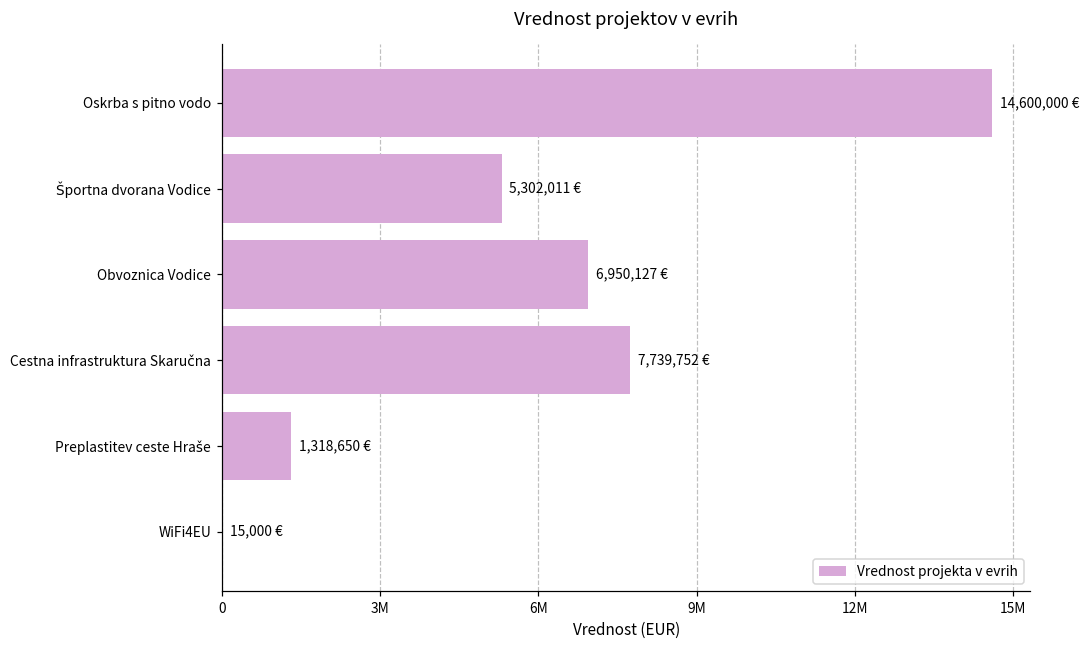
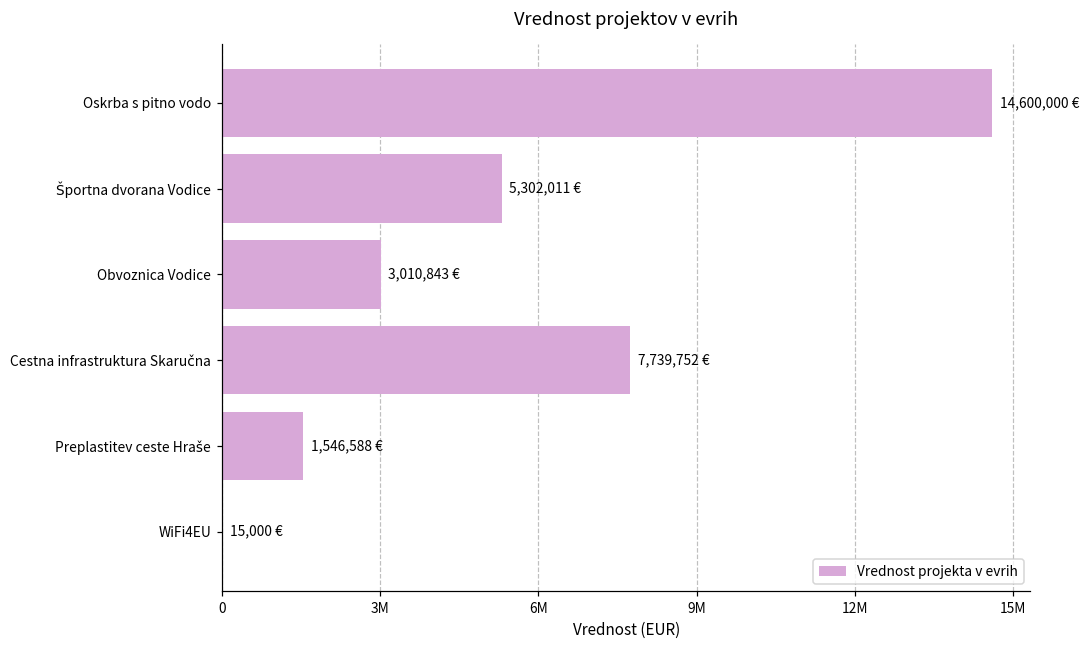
Obvoznica Vodice: 6,950,127 -> 3,010,843
Preplastitev ceste Hraše: 1,318,650 -> 1,546,588
